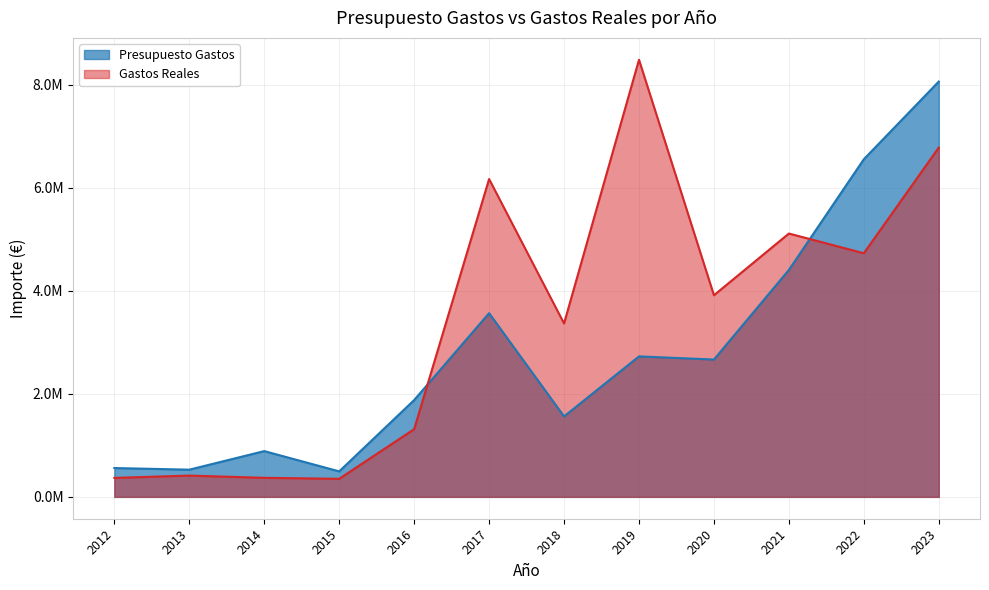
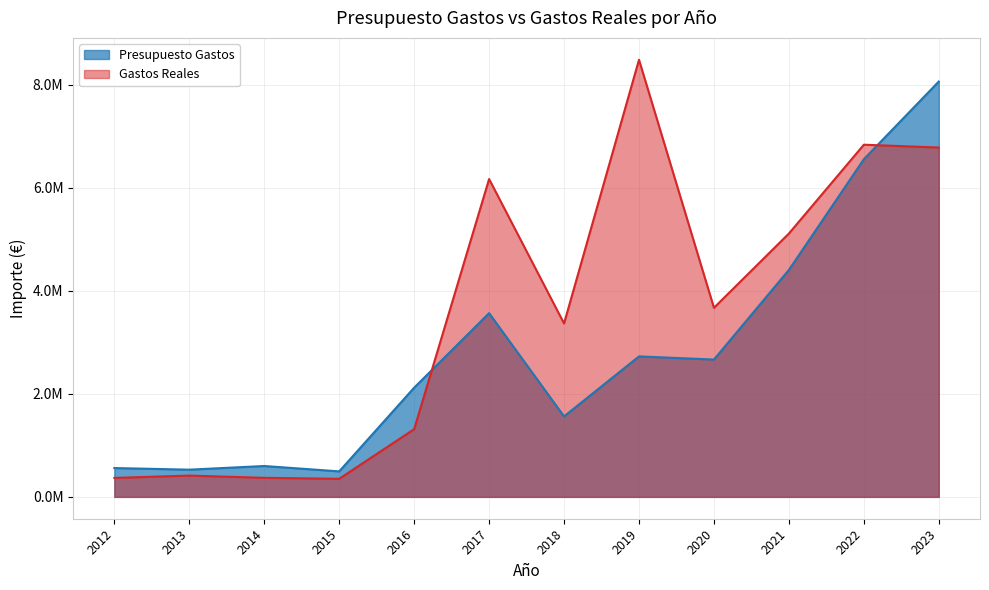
Presupuesto Gastos, 2014: 900000 -> 600000
Presupuesto Gastos, 2016: 1900000 -> 2100000
Gastos Reales, 2020: 3900000 -> 3700000
Gastos Reales, 2022: 4700000 -> 6800000
